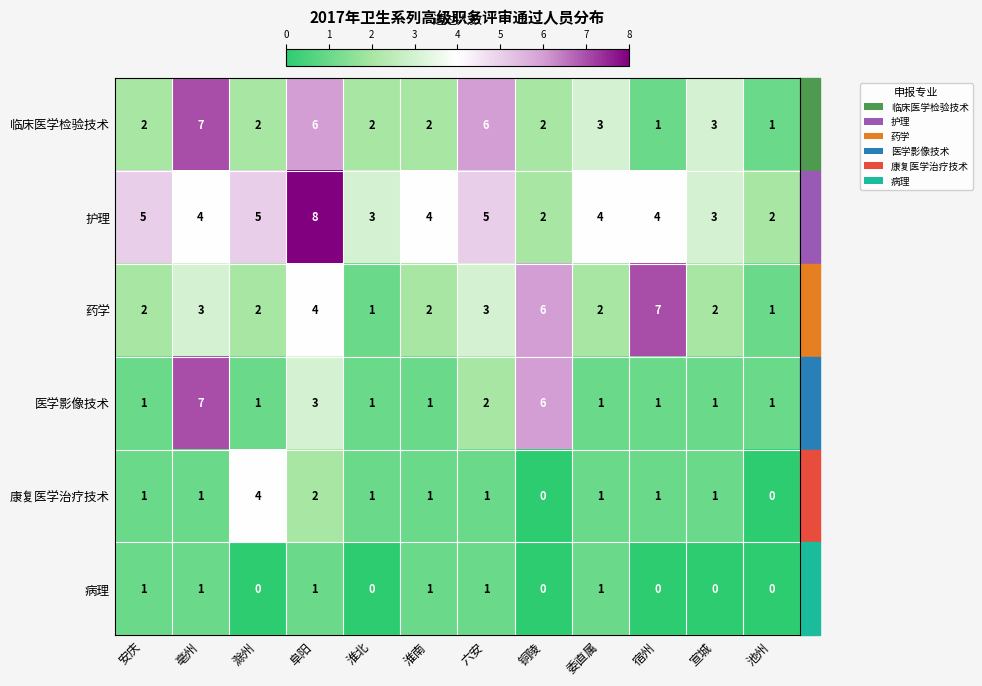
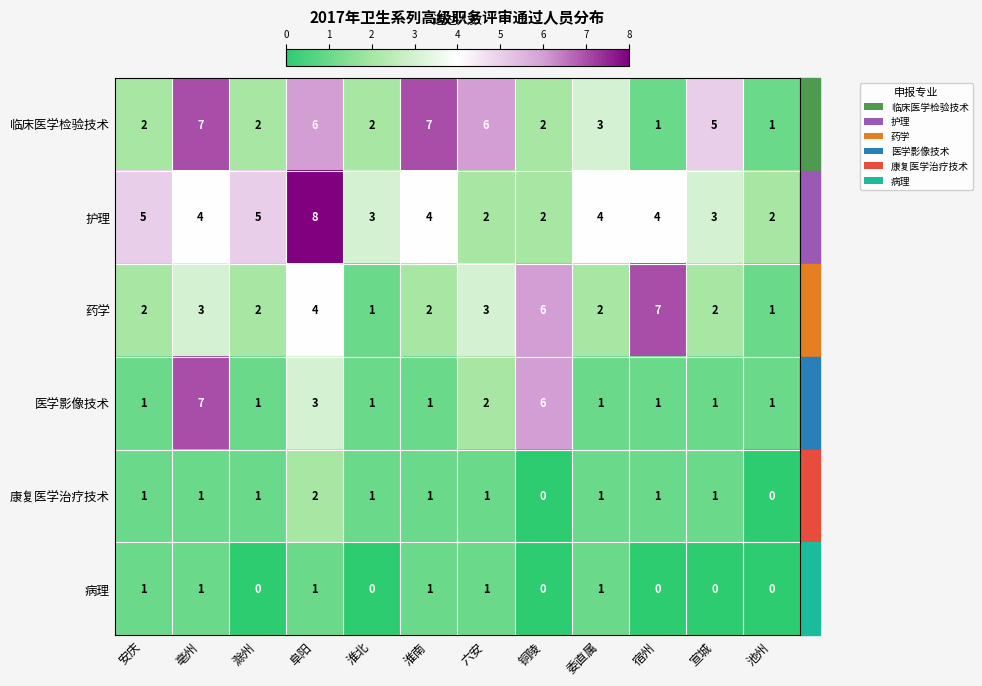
临床医学检验技术, 淮南: 2 -> 7
临床医学检验技术, 宣城: 3 -> 5
护理, 六安: 5 -> 2
康复医学治疗技术, 滁州: 4 -> 1
